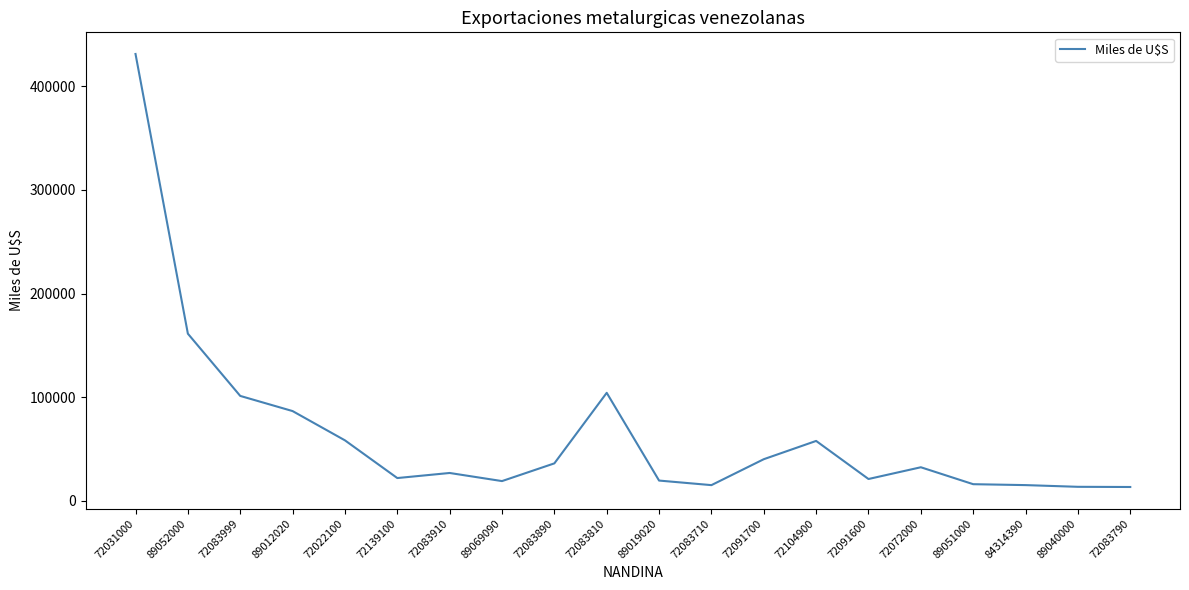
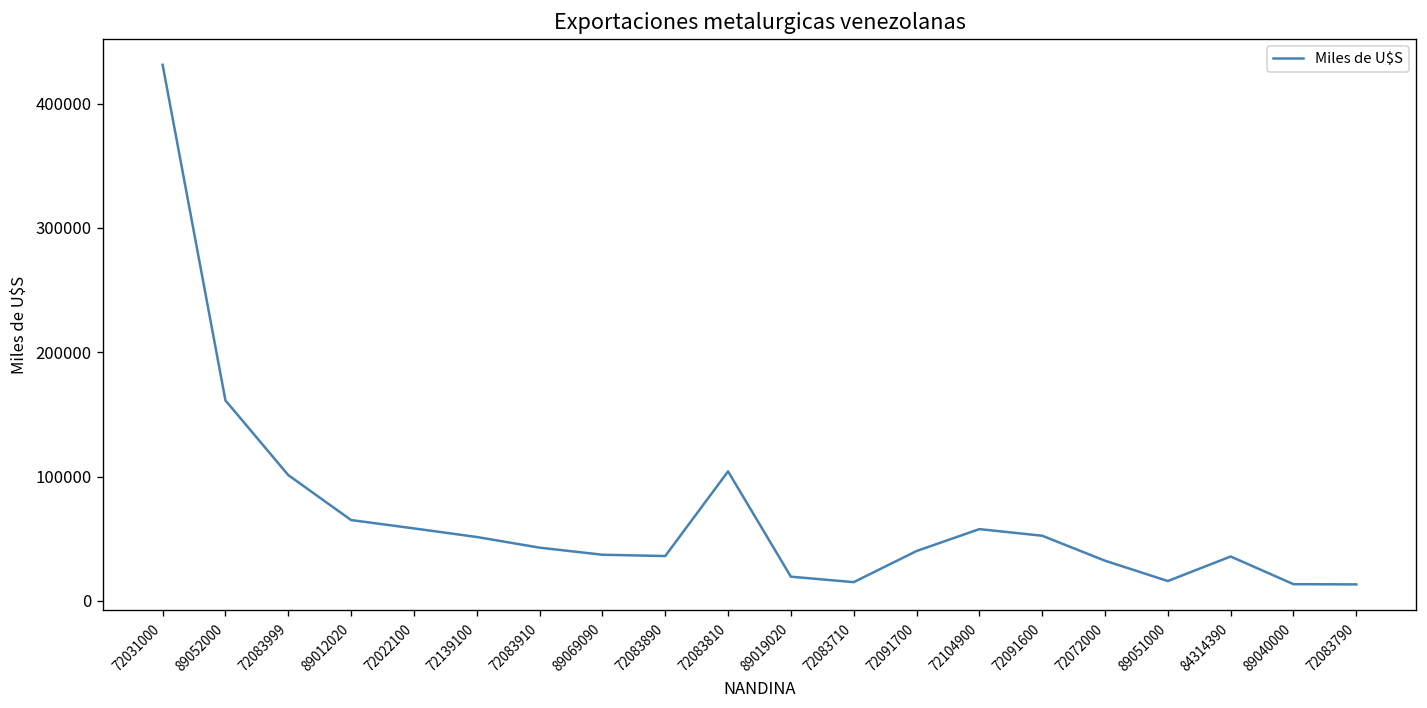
89012020: 87000 -> 65000
72139100: 22000 -> 51000
72083910: 27000 -> 43000
89069090: 19000 -> 37000
72091600: 21000 -> 52000
84314390: 15000 -> 36000
